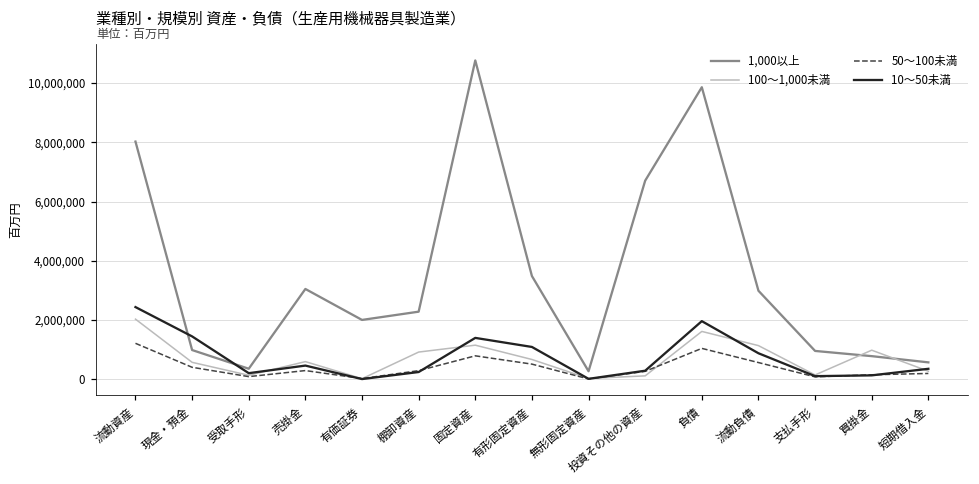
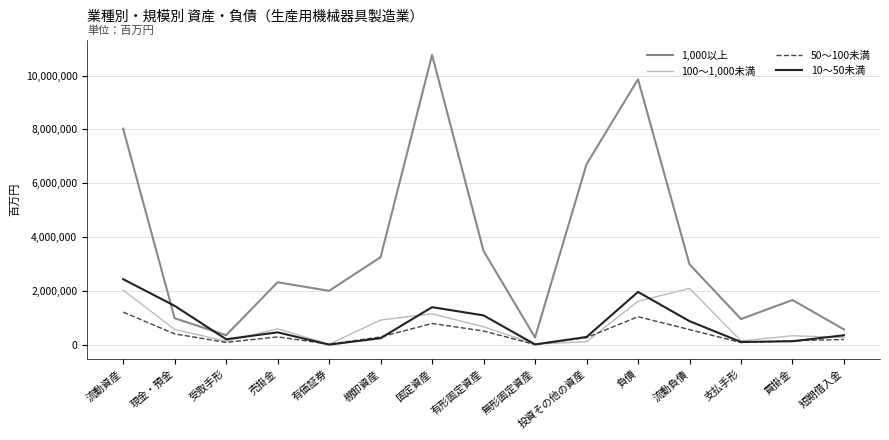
1,000以上, 売掛金: 3,000,000 -> 2,300,000
1,000以上, 棚卸資産: 2,300,000 -> 3,300,000
100～1,000未満, 流動負債: 1,100,000 -> 2,100,000
1,000以上, 買掛金: 800,000 -> 1,700,000
100～1,000未満, 買掛金: 1,000,000 -> 300,000
